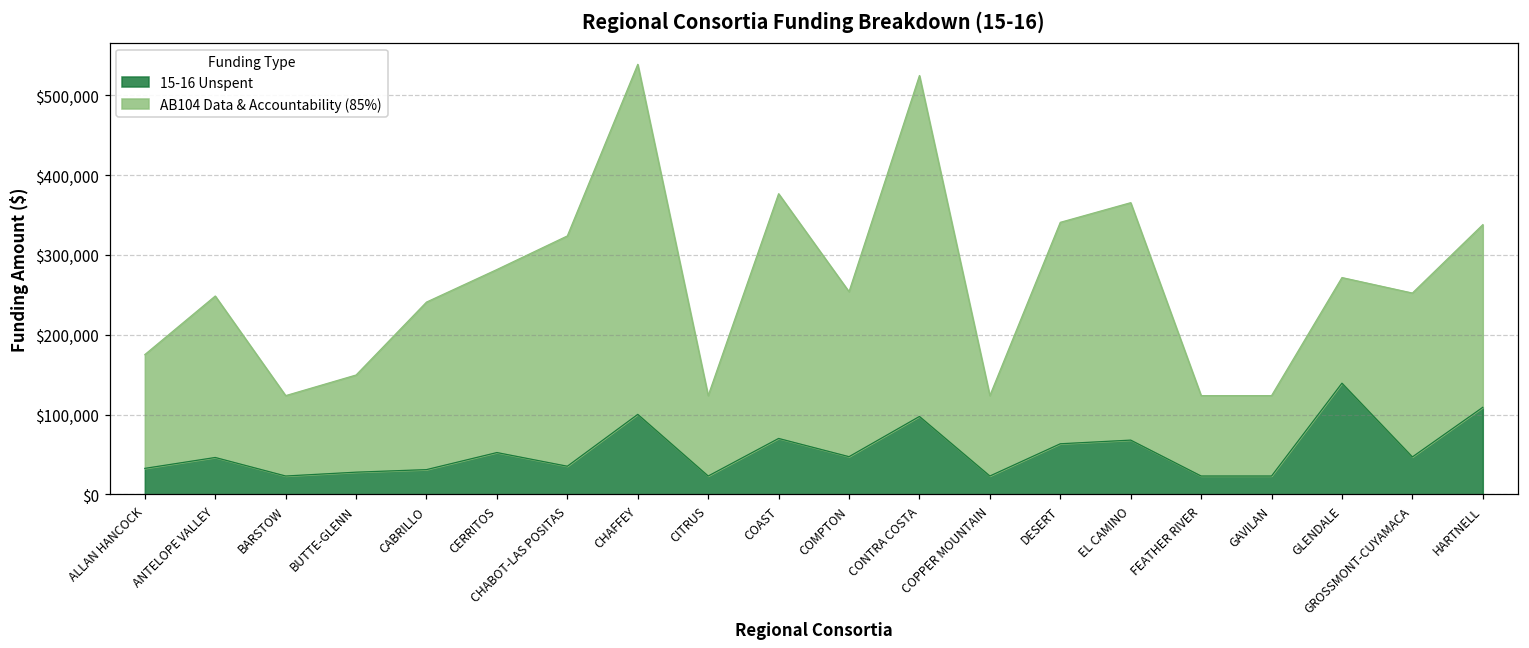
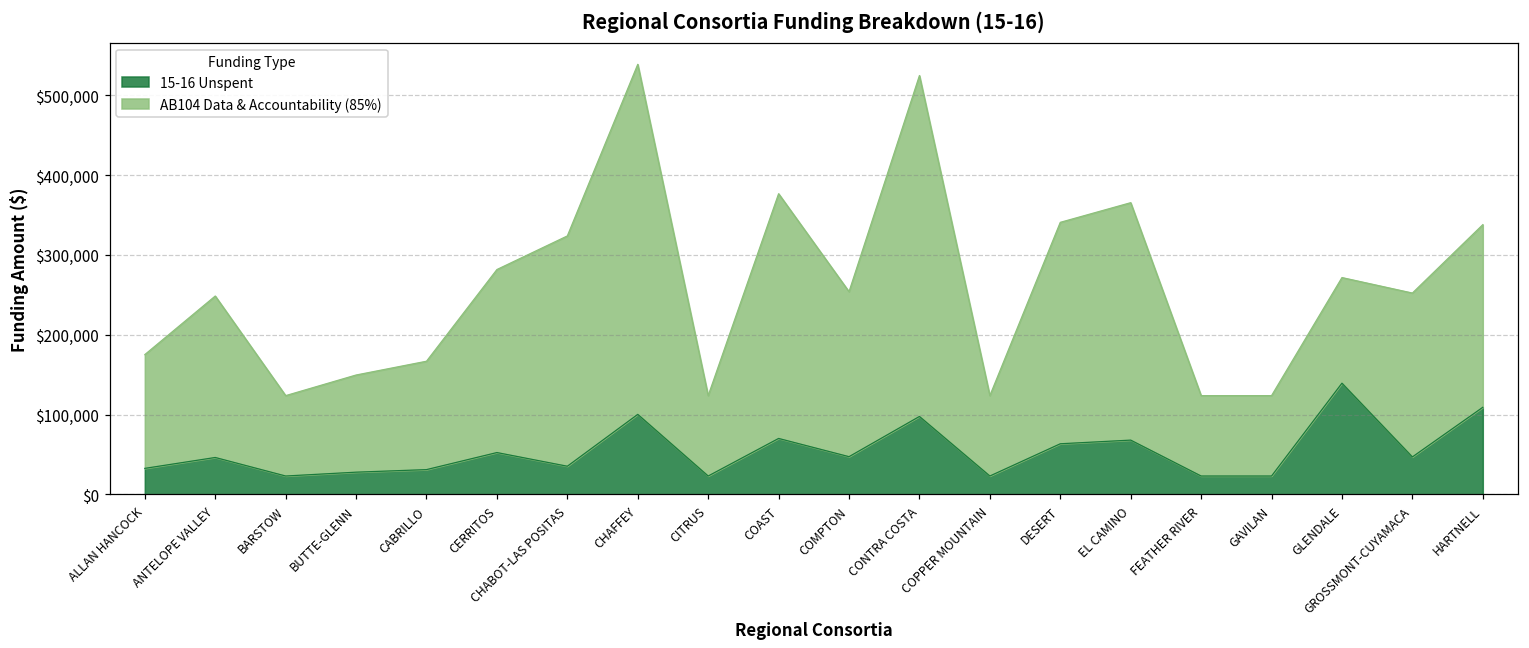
AB104 Data & Accountability (85%), CABRILLO: $210,000 -> $140,000
